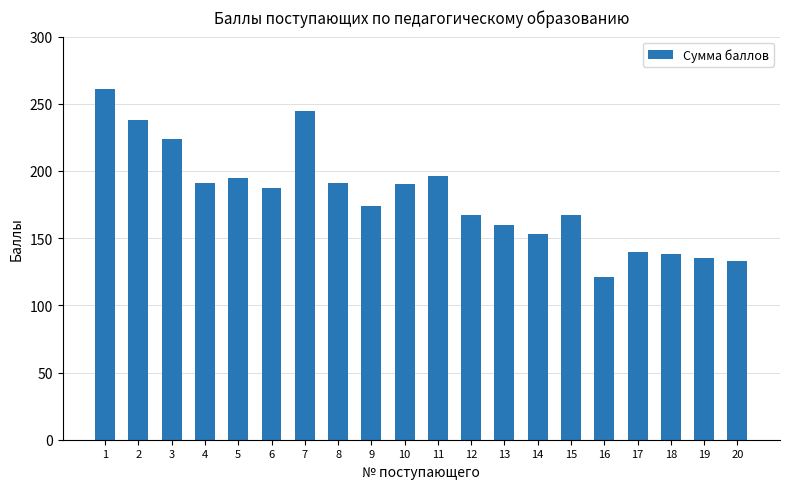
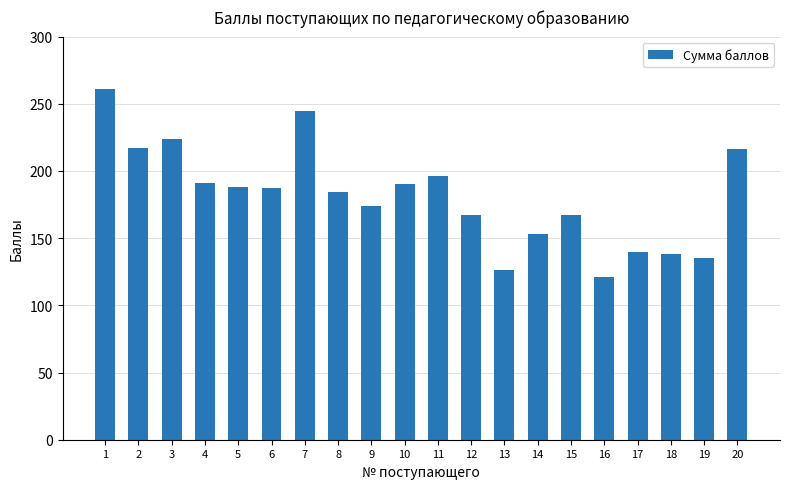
2: 238 -> 217
5: 195 -> 188
8: 191 -> 184
13: 160 -> 126
20: 133 -> 216
